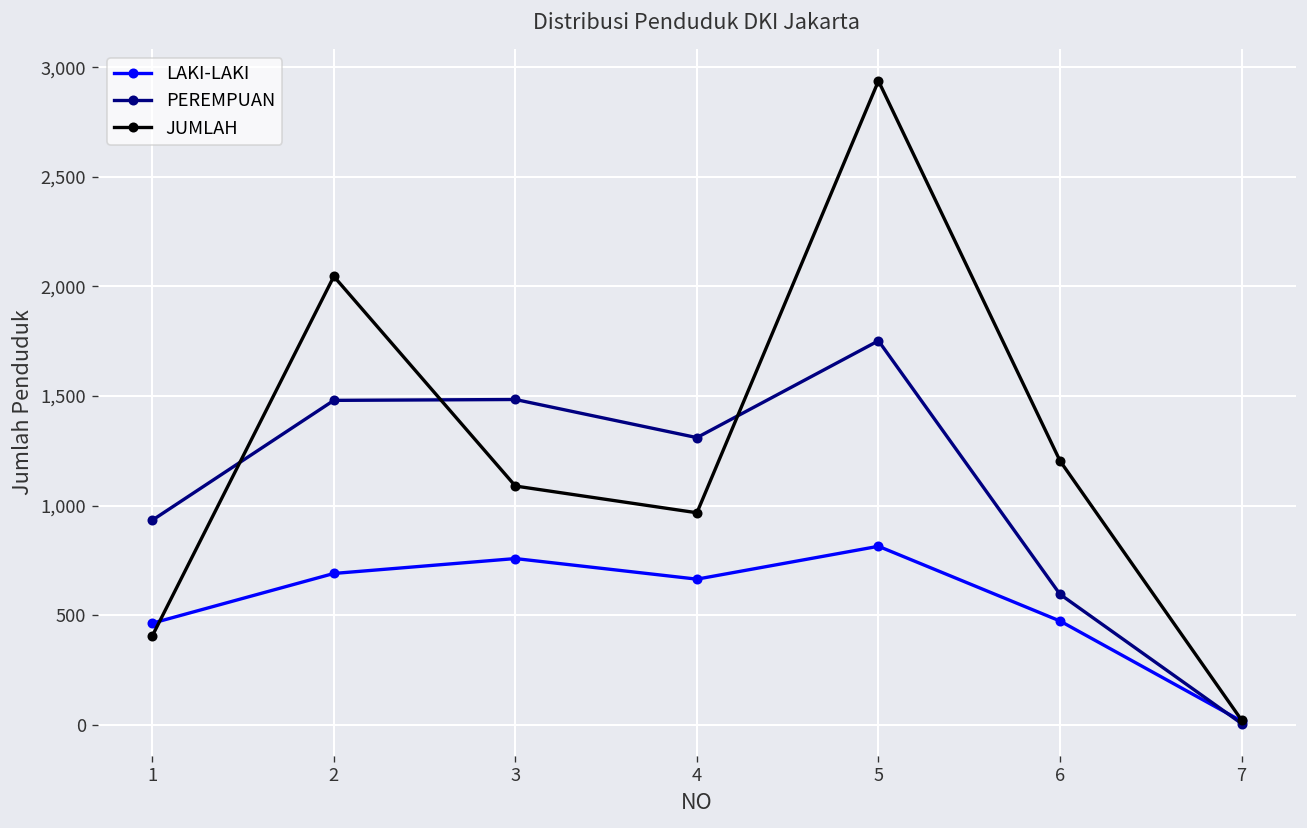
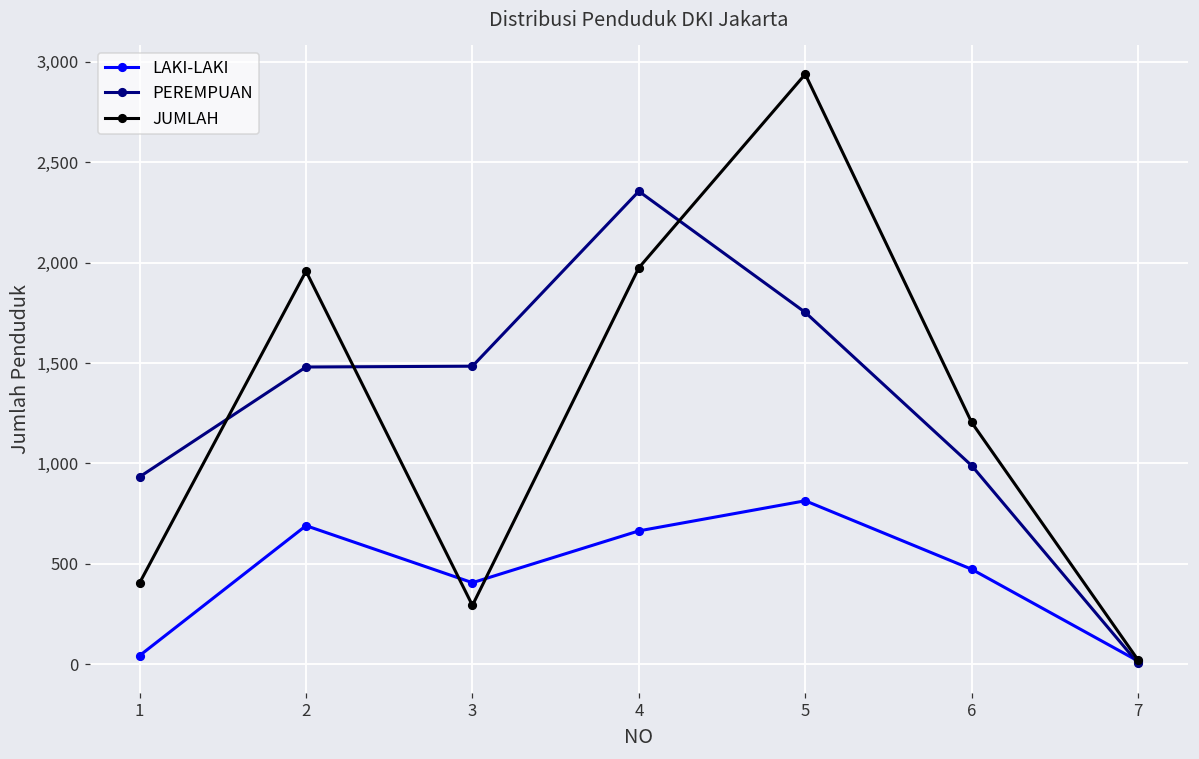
LAKI-LAKI, 1: 460 -> 40
JUMLAH, 2: 2,050 -> 1,960
LAKI-LAKI, 3: 760 -> 410
JUMLAH, 3: 1,090 -> 290
PEREMPUAN, 4: 1,310 -> 2,360
JUMLAH, 4: 970 -> 1,970
PEREMPUAN, 6: 600 -> 990
